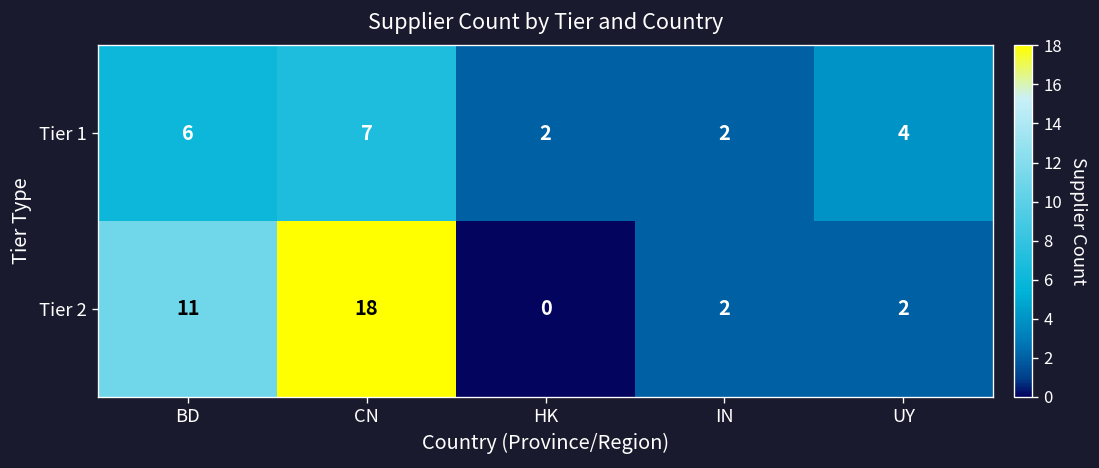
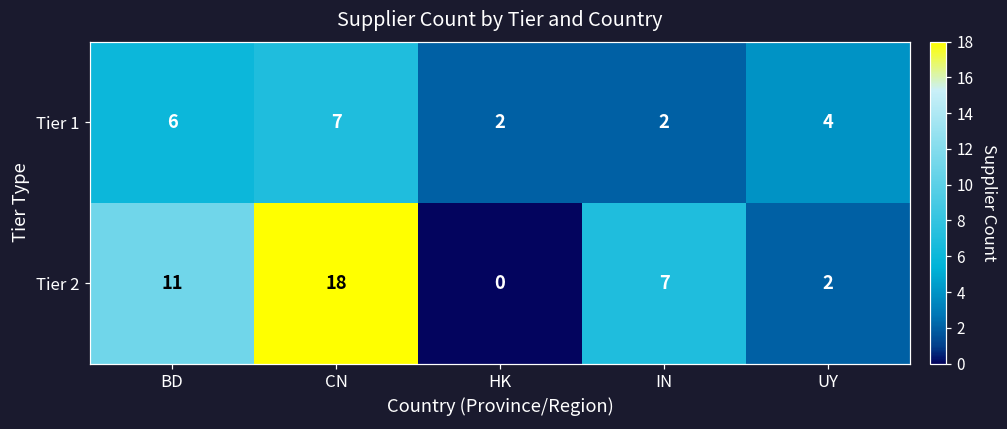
Tier 2, IN: 2 -> 7
